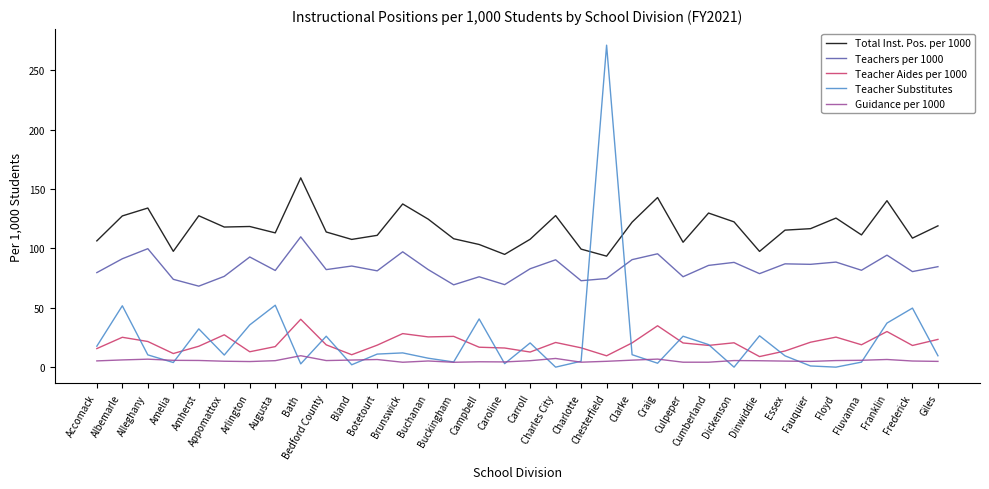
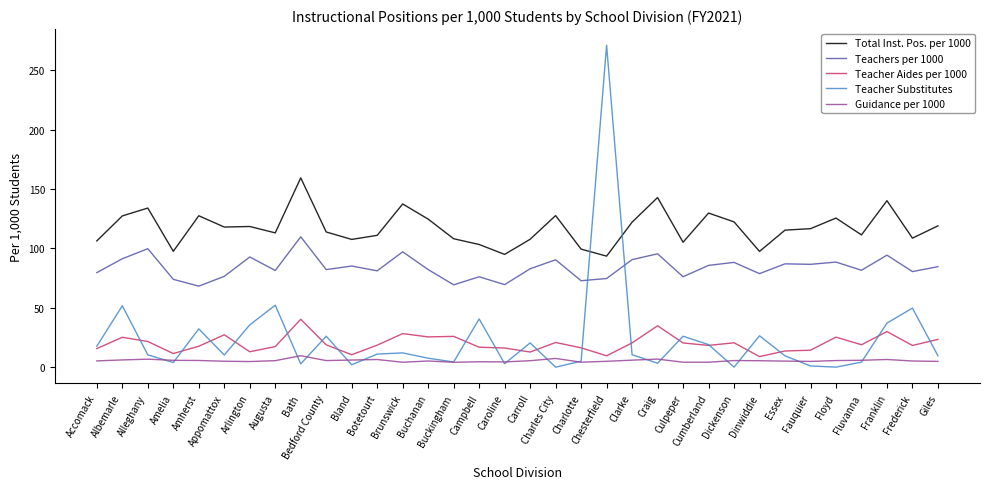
Teacher Aides per 1000, Fauquier: 21 -> 14
